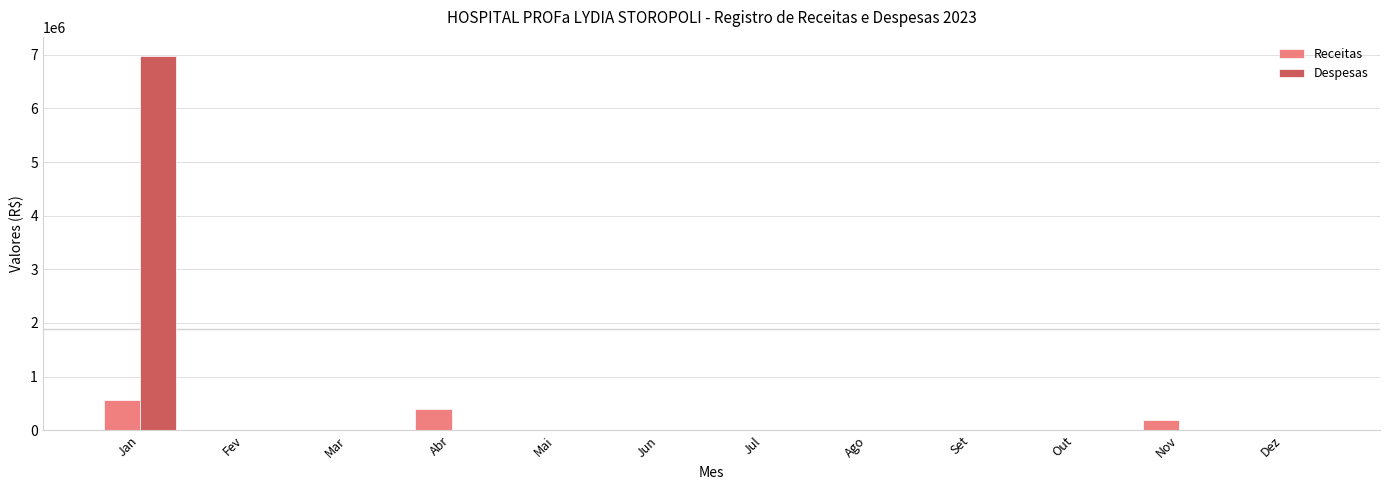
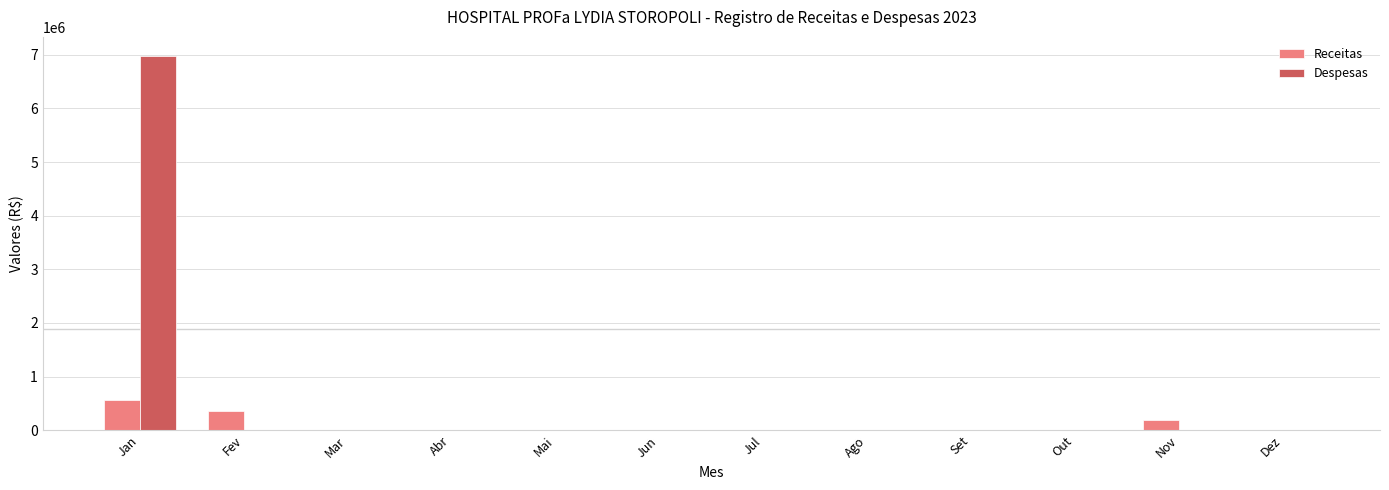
Receitas, Fev: 0 -> 400000
Receitas, Abr: 400000 -> 0
